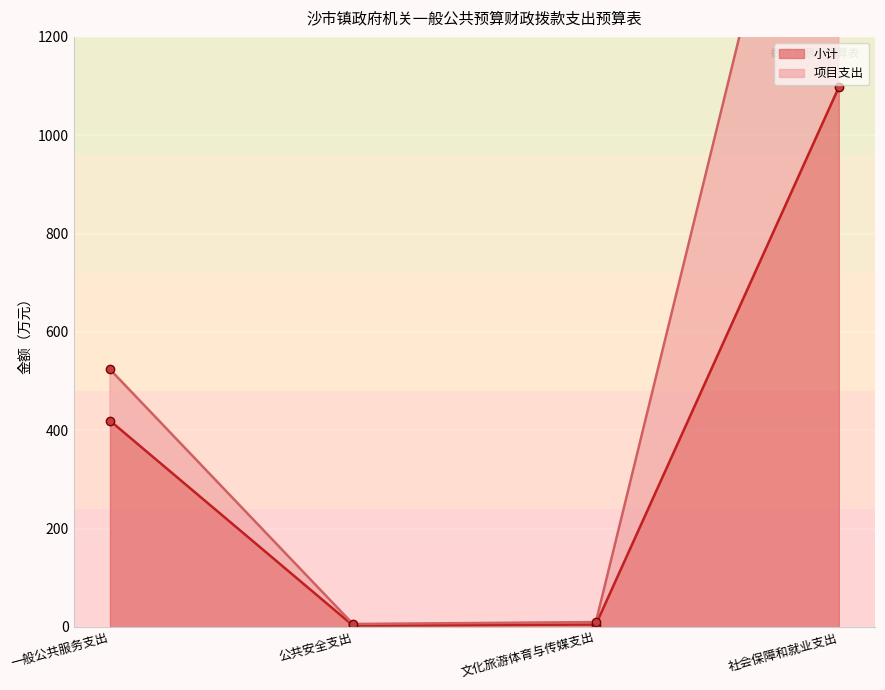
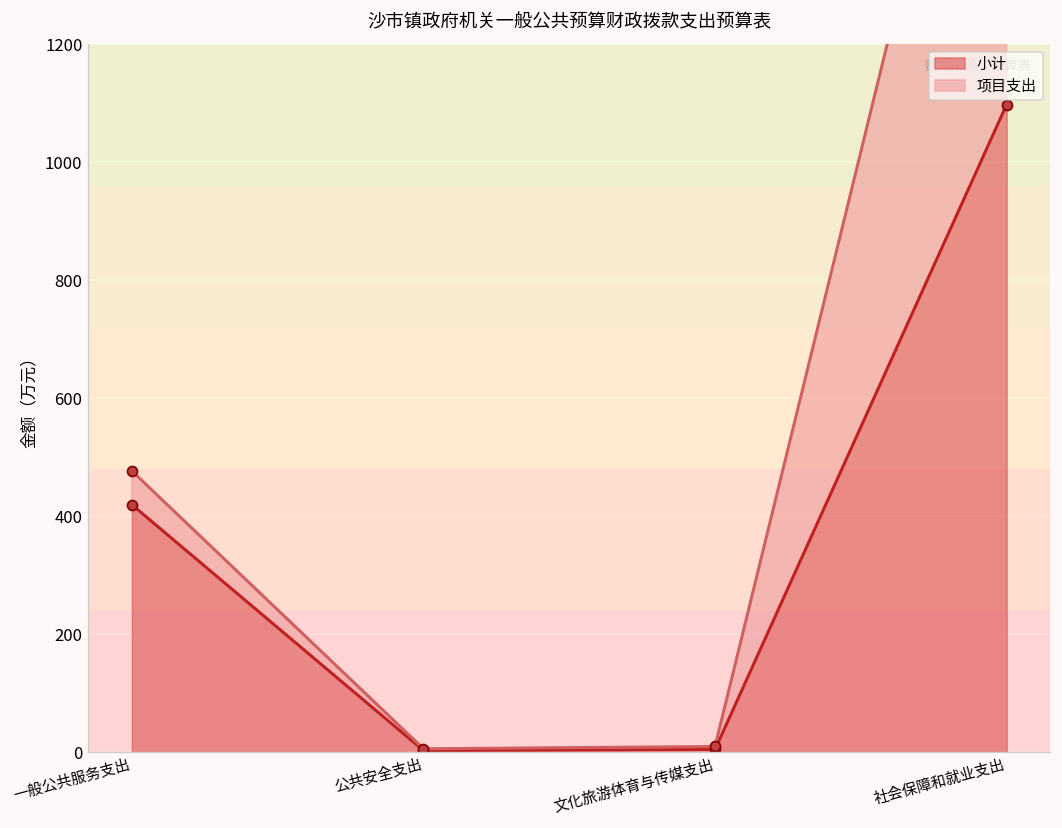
项目支出, 一般公共服务支出: 100 -> 60
